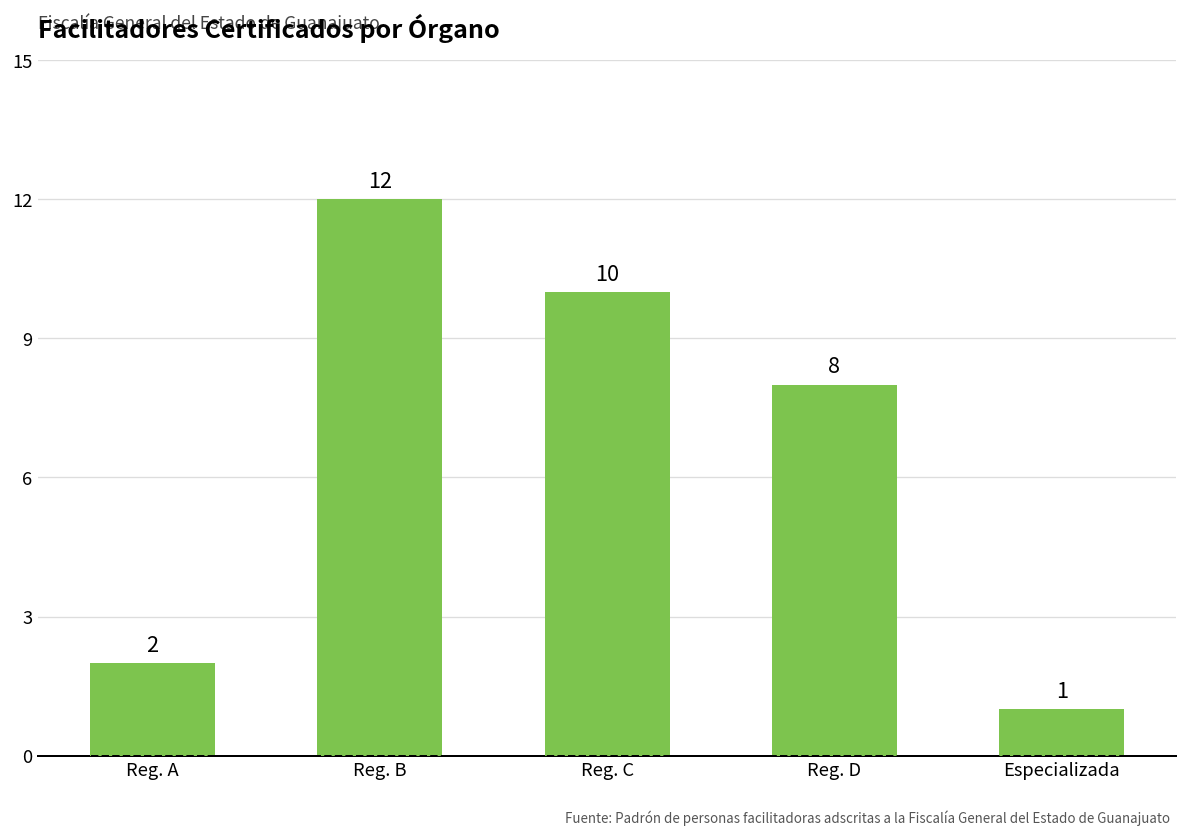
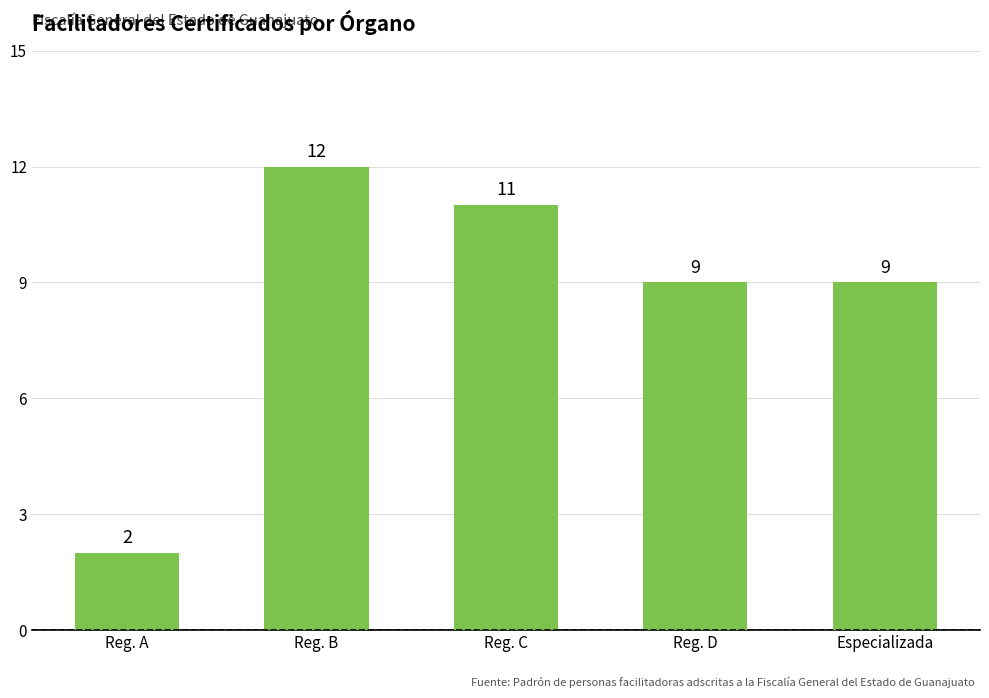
Reg. C: 10 -> 11
Reg. D: 8 -> 9
Especializada: 1 -> 9
